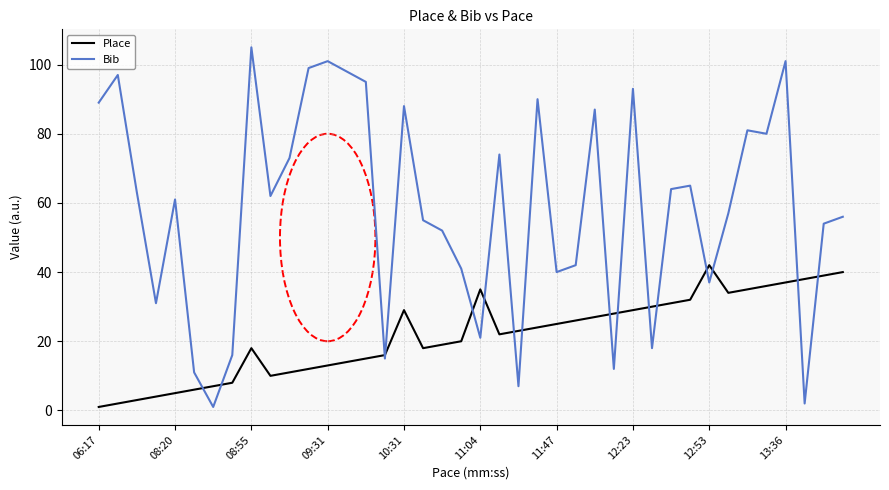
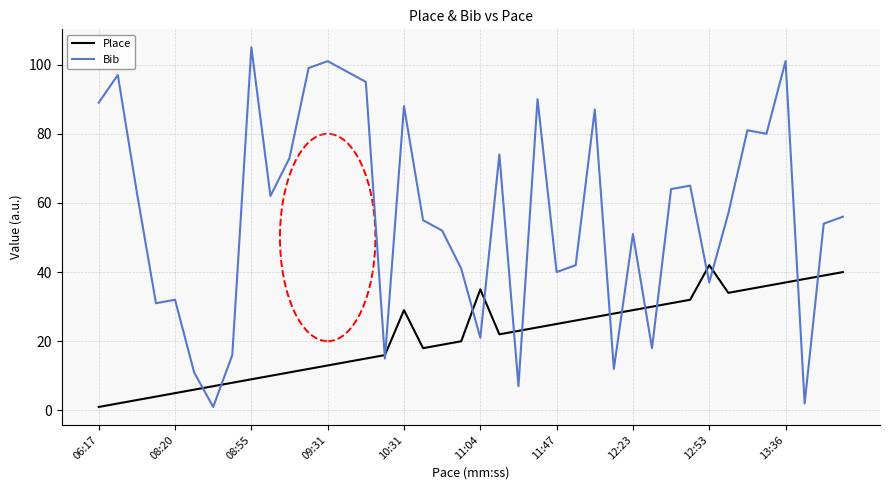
Bib, 08:20: 61 -> 32
Place, 08:55: 18 -> 9
Bib, 12:23: 93 -> 51
